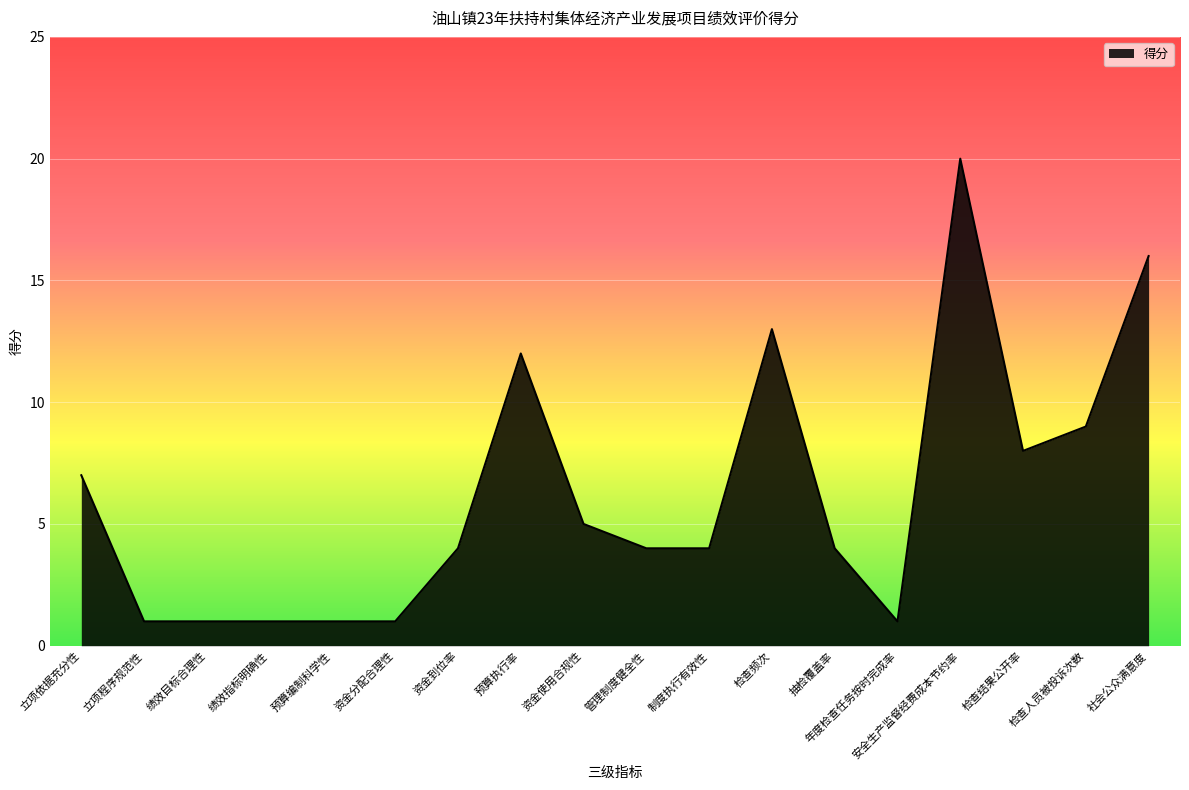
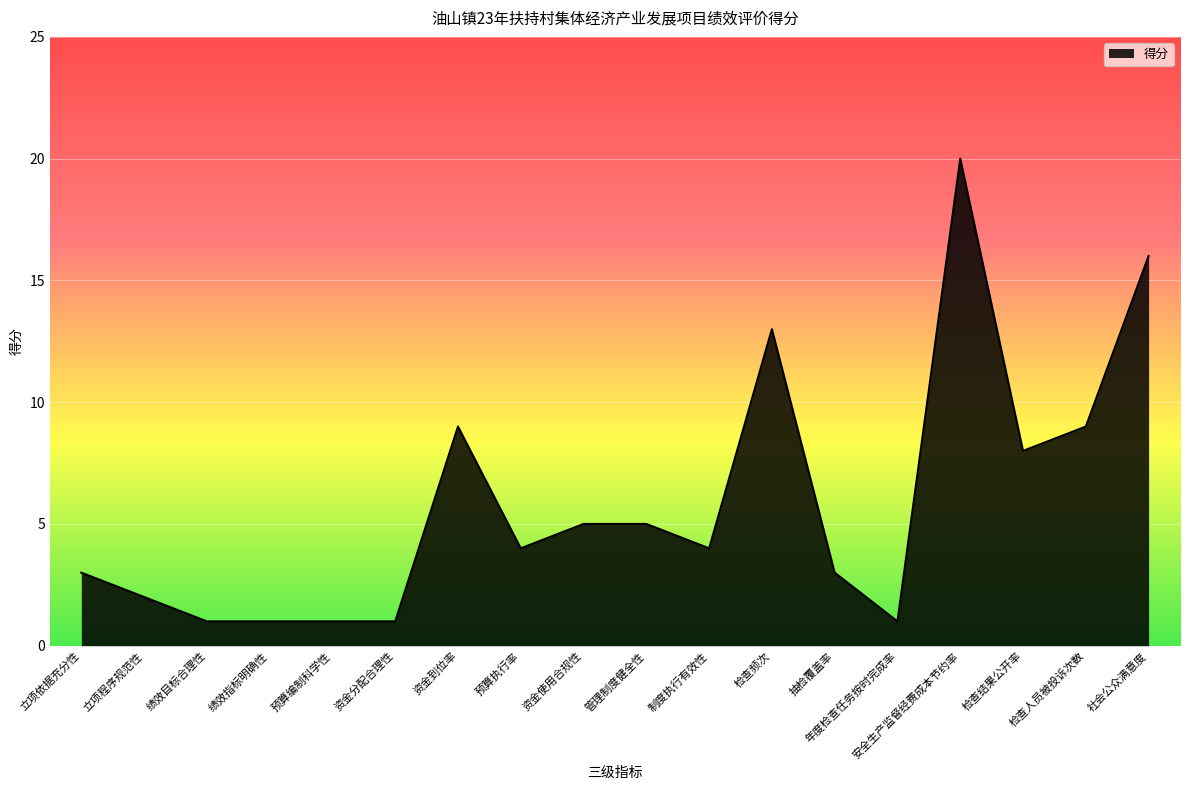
立项依据充分性: 7 -> 3
立项程序规范性: 1 -> 2
资金到位率: 4 -> 9
预算执行率: 12 -> 4
管理制度健全性: 4 -> 5
抽检覆盖率: 4 -> 3
